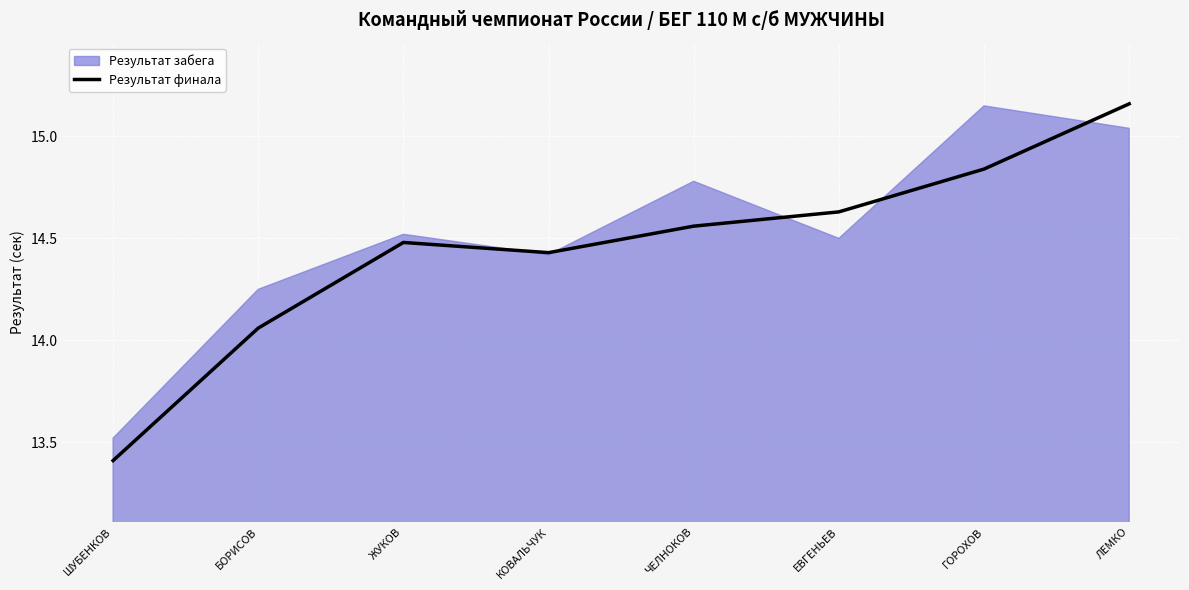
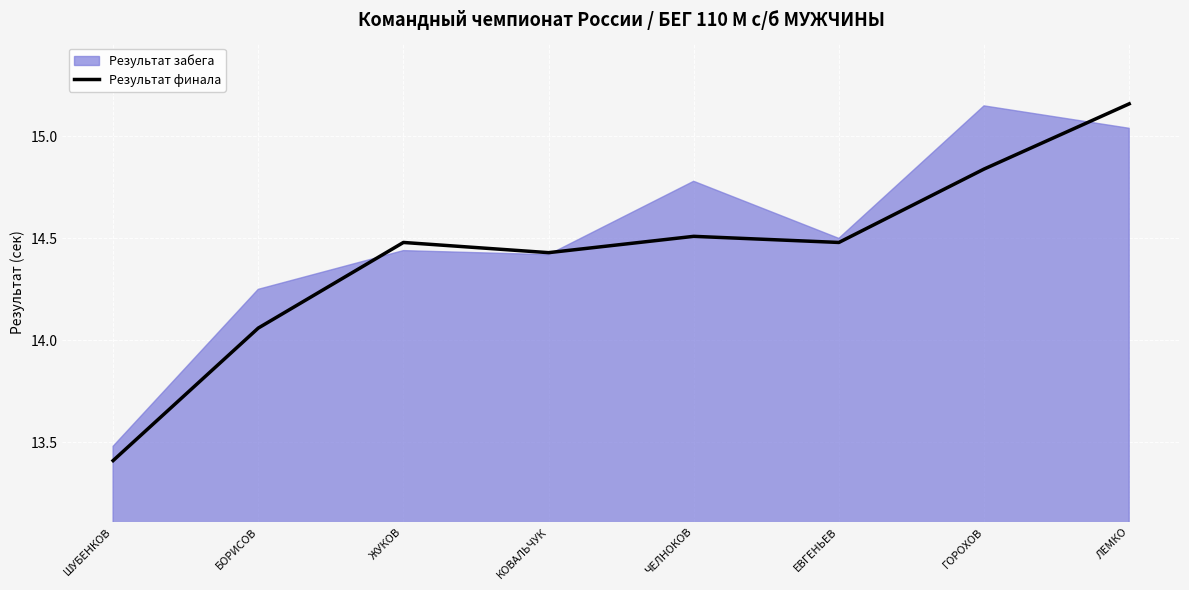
Результат забега, ШУБЕНКОВ: 13.52 -> 13.48
Результат забега, ЖУКОВ: 14.52 -> 14.44
Результат финала, ЧЕЛНОКОВ: 14.56 -> 14.51
Результат финала, ЕВГЕНЬЕВ: 14.63 -> 14.48
